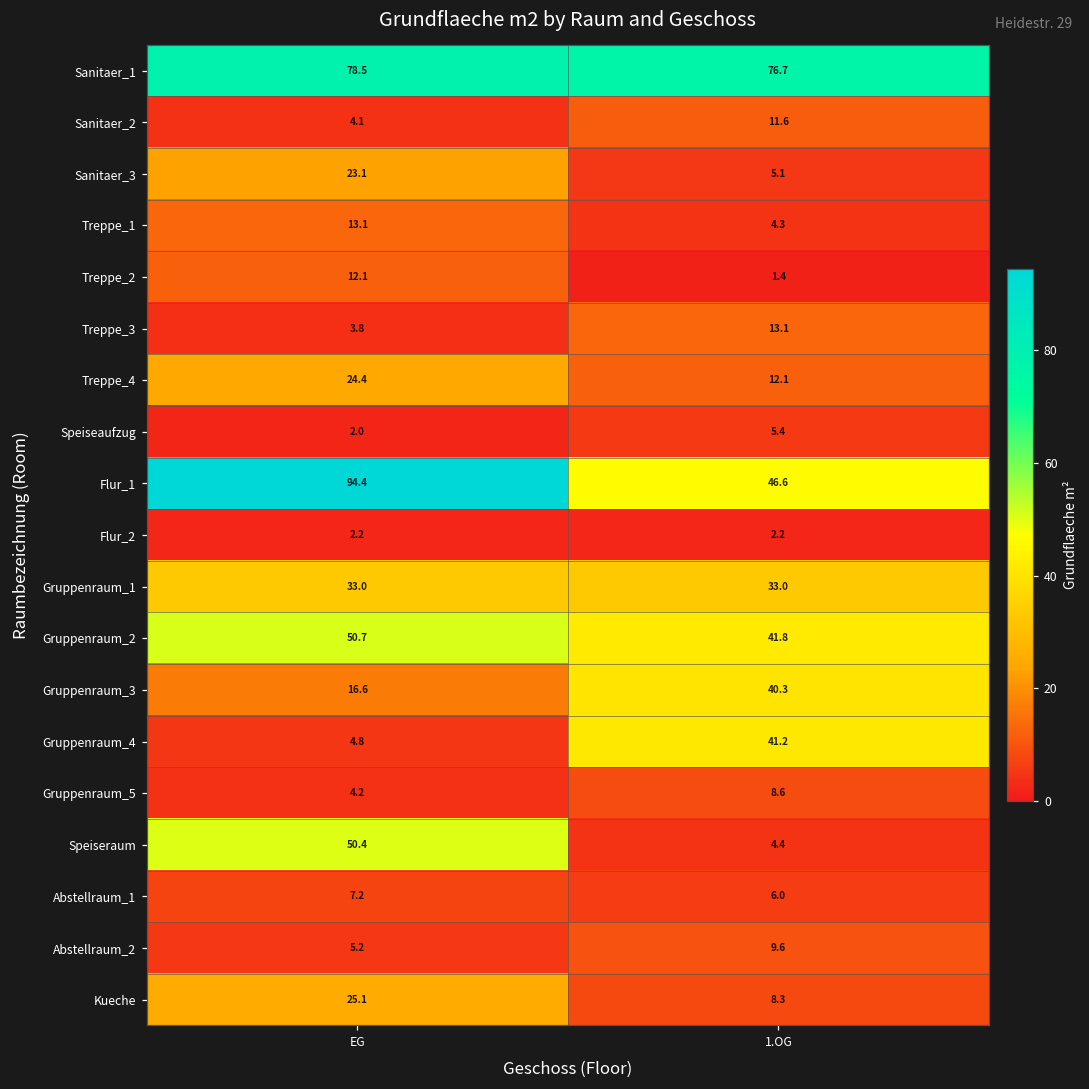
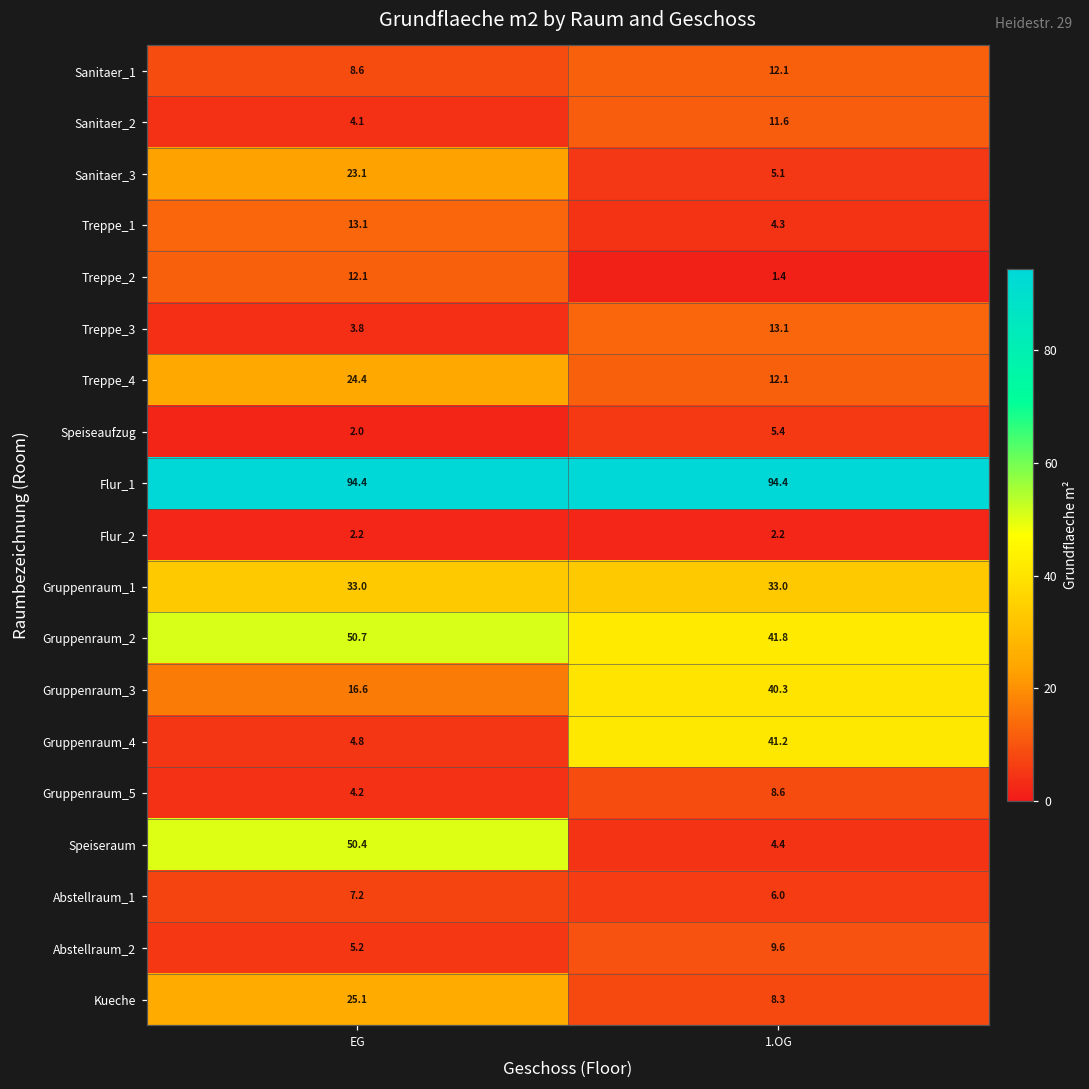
Sanitaer_1, EG: 78.5 -> 8.6
Sanitaer_1, 1.OG: 76.7 -> 12.1
Flur_1, 1.OG: 46.6 -> 94.4
